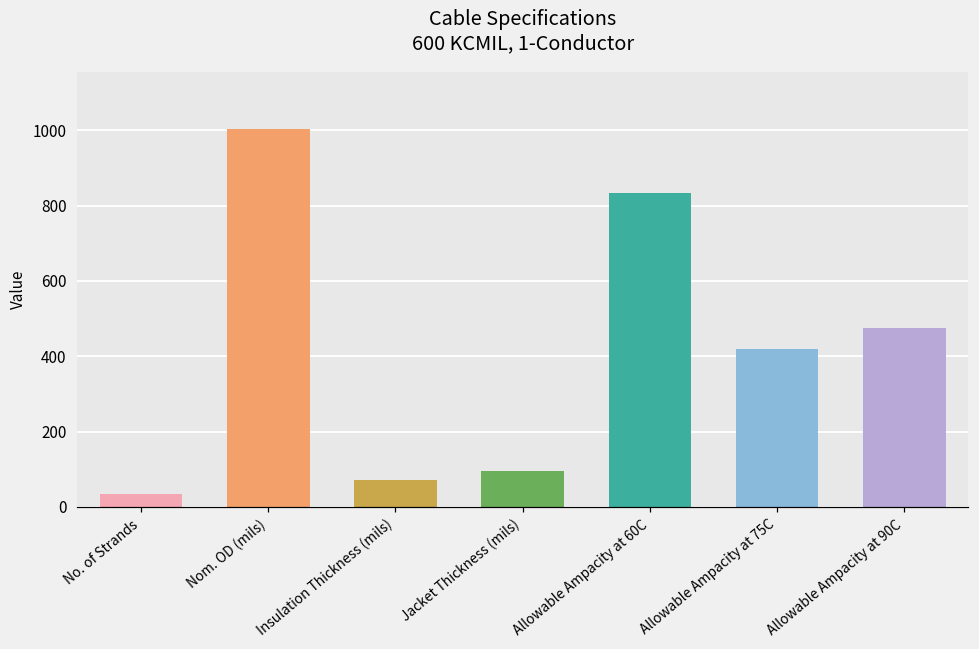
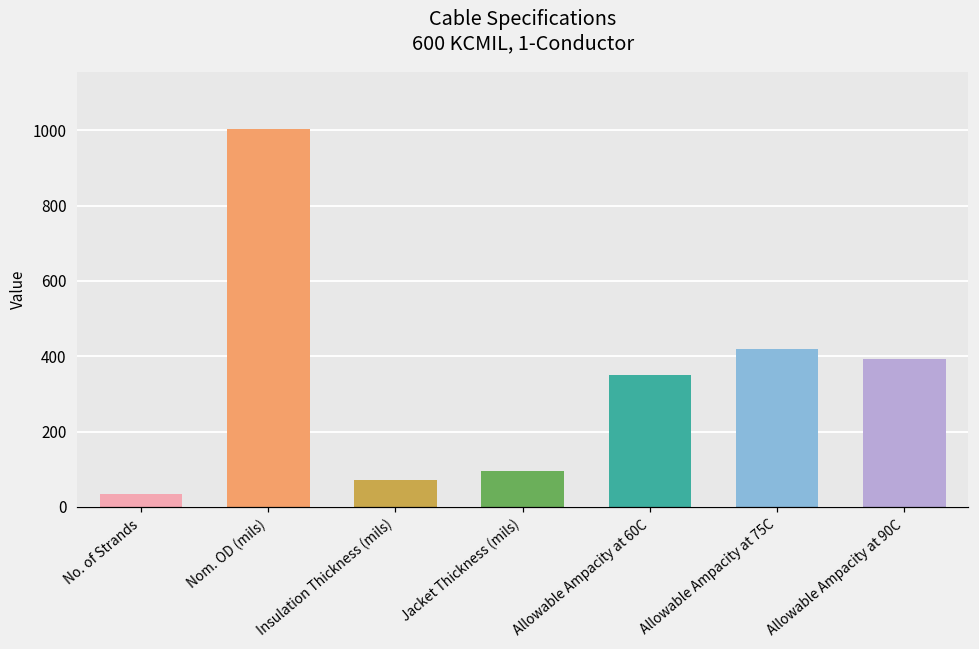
Allowable Ampacity at 60C: 840 -> 350
Allowable Ampacity at 90C: 480 -> 390
